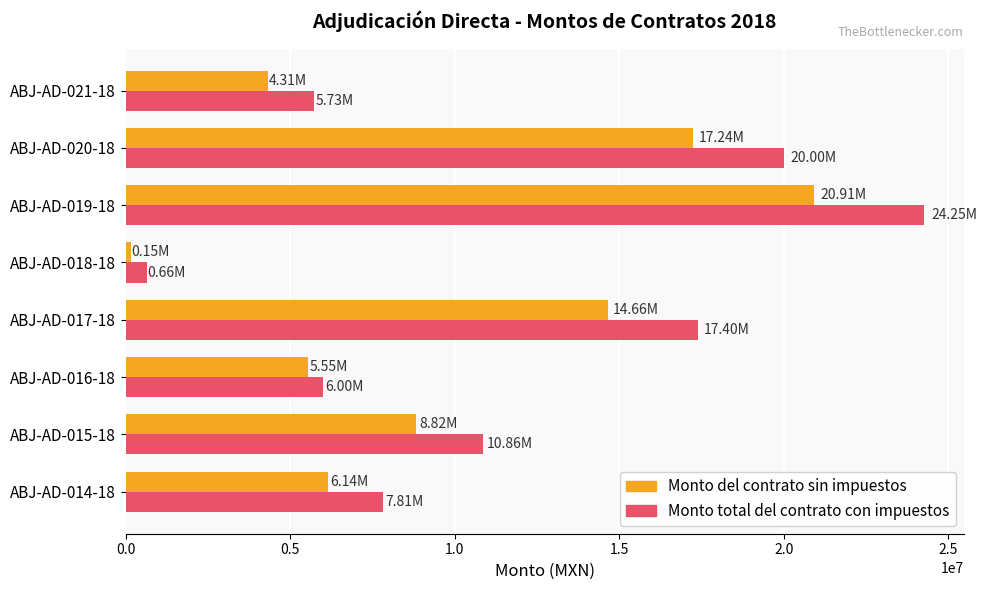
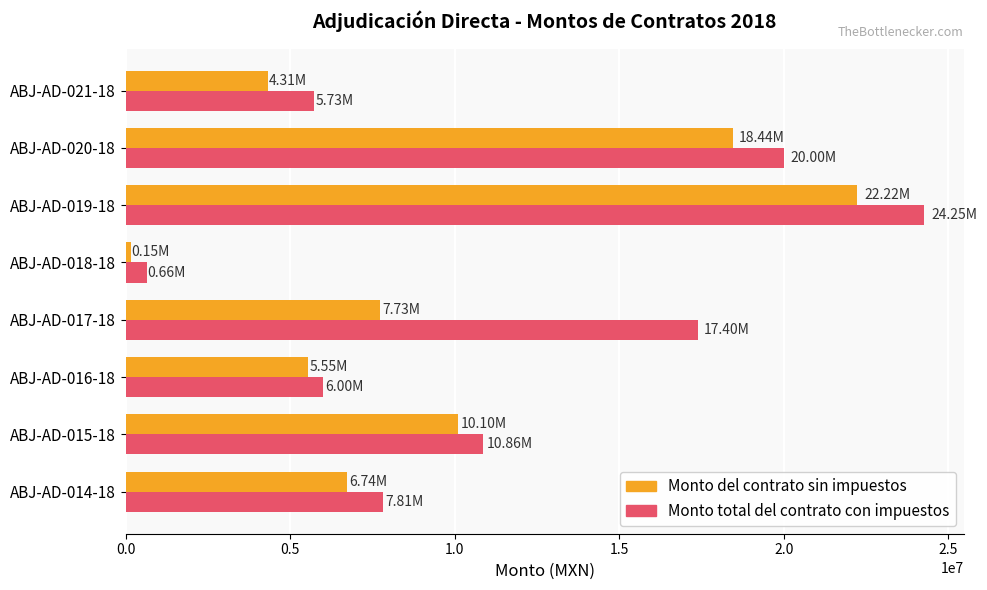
Monto del contrato sin impuestos, ABJ-AD-020-18: 17.24M -> 18.44M
Monto del contrato sin impuestos, ABJ-AD-019-18: 20.91M -> 22.22M
Monto del contrato sin impuestos, ABJ-AD-017-18: 14.66M -> 7.73M
Monto del contrato sin impuestos, ABJ-AD-015-18: 8.82M -> 10.10M
Monto del contrato sin impuestos, ABJ-AD-014-18: 6.14M -> 6.74M
